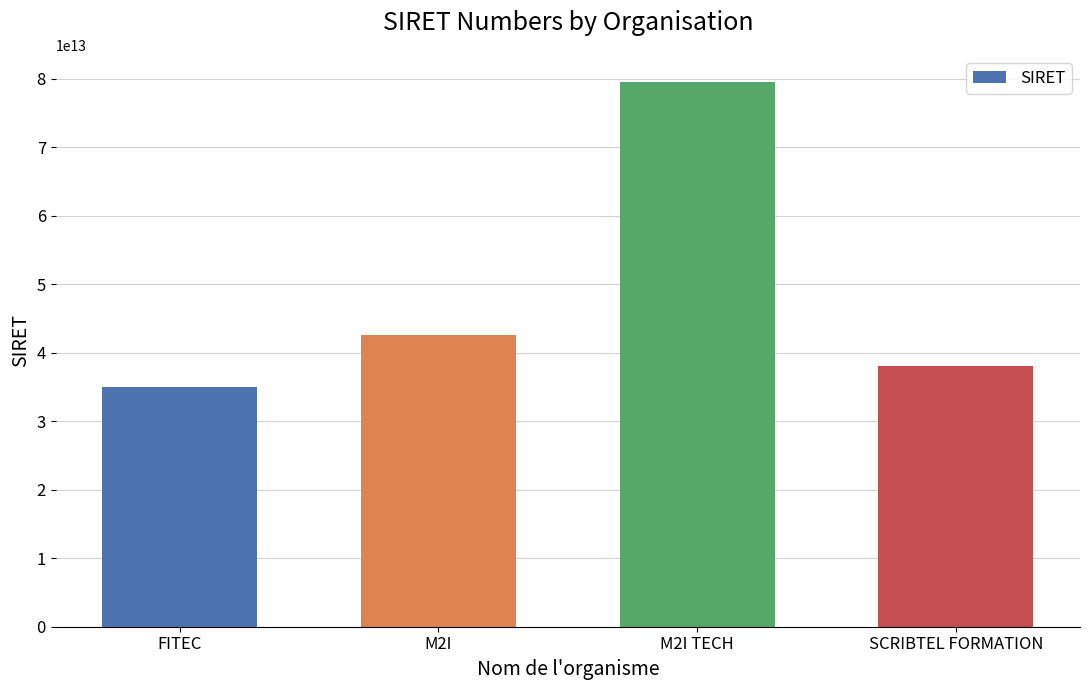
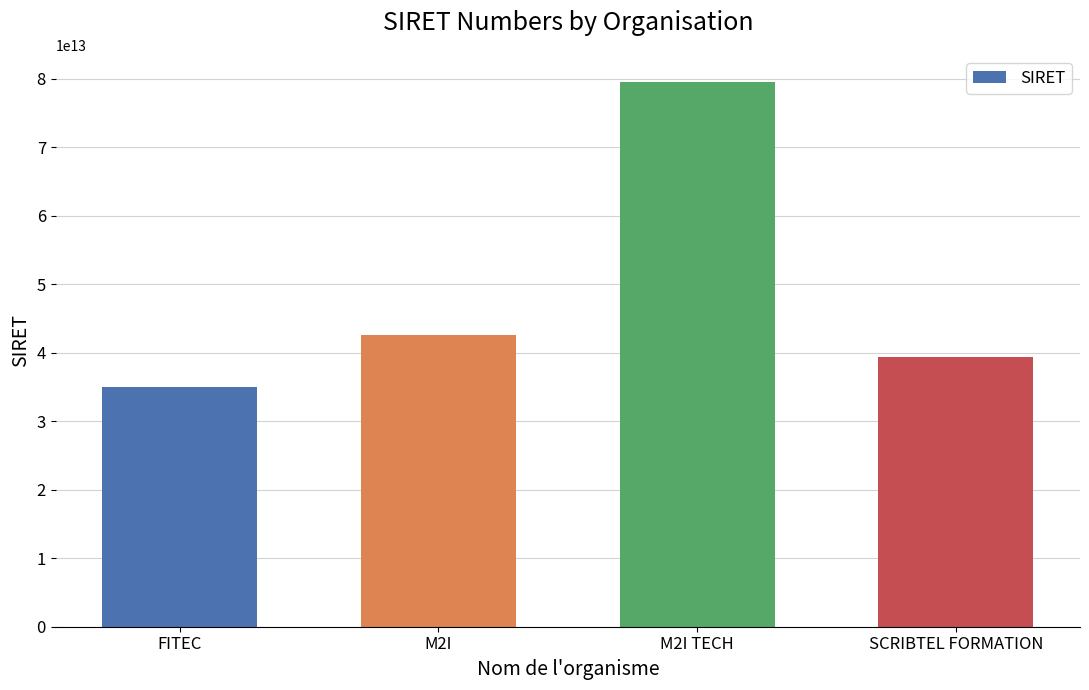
SCRIBTEL FORMATION: 38000000000000 -> 39000000000000
